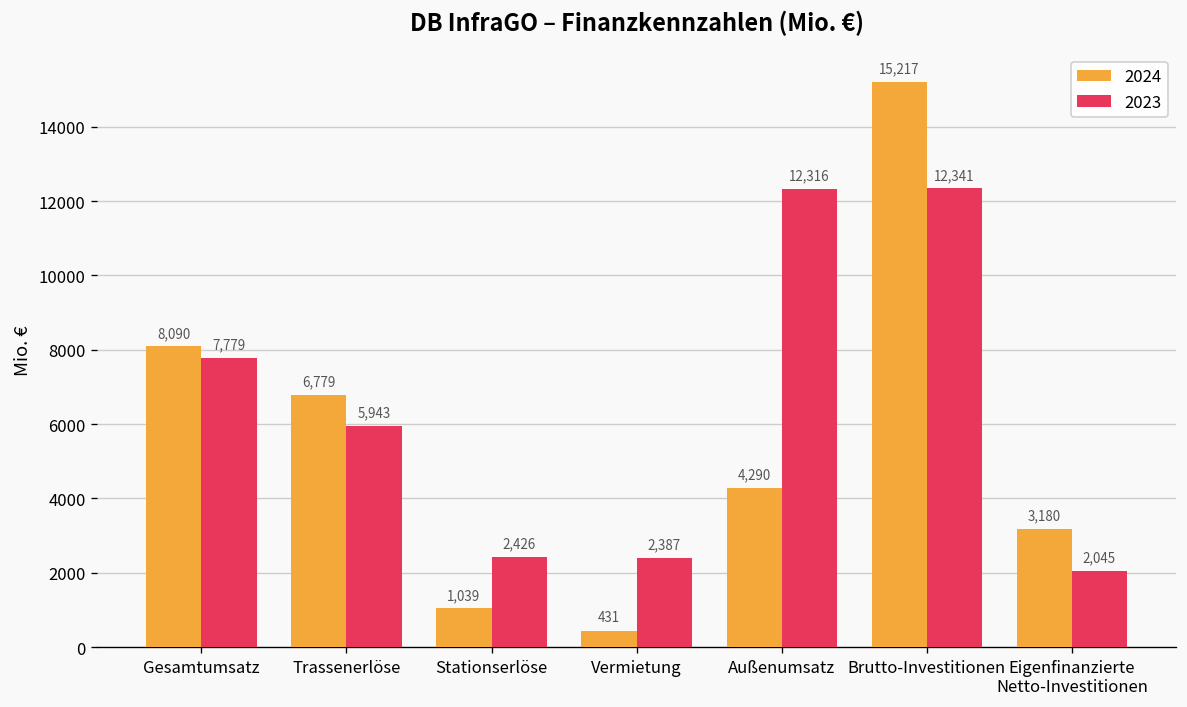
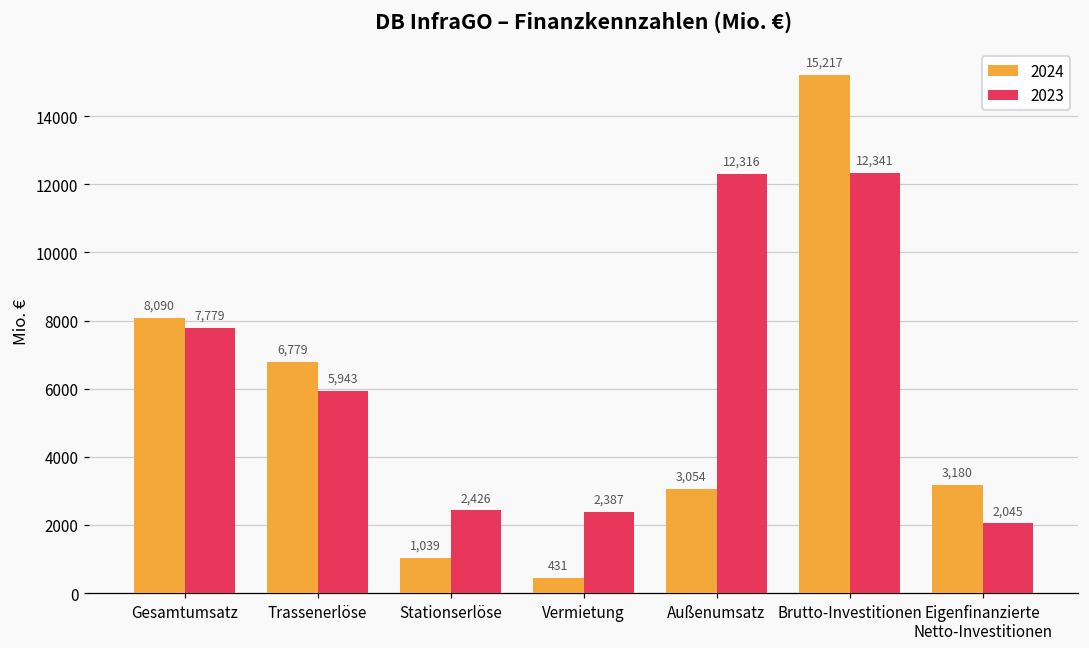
2024, Außenumsatz: 4,290 -> 3,054
